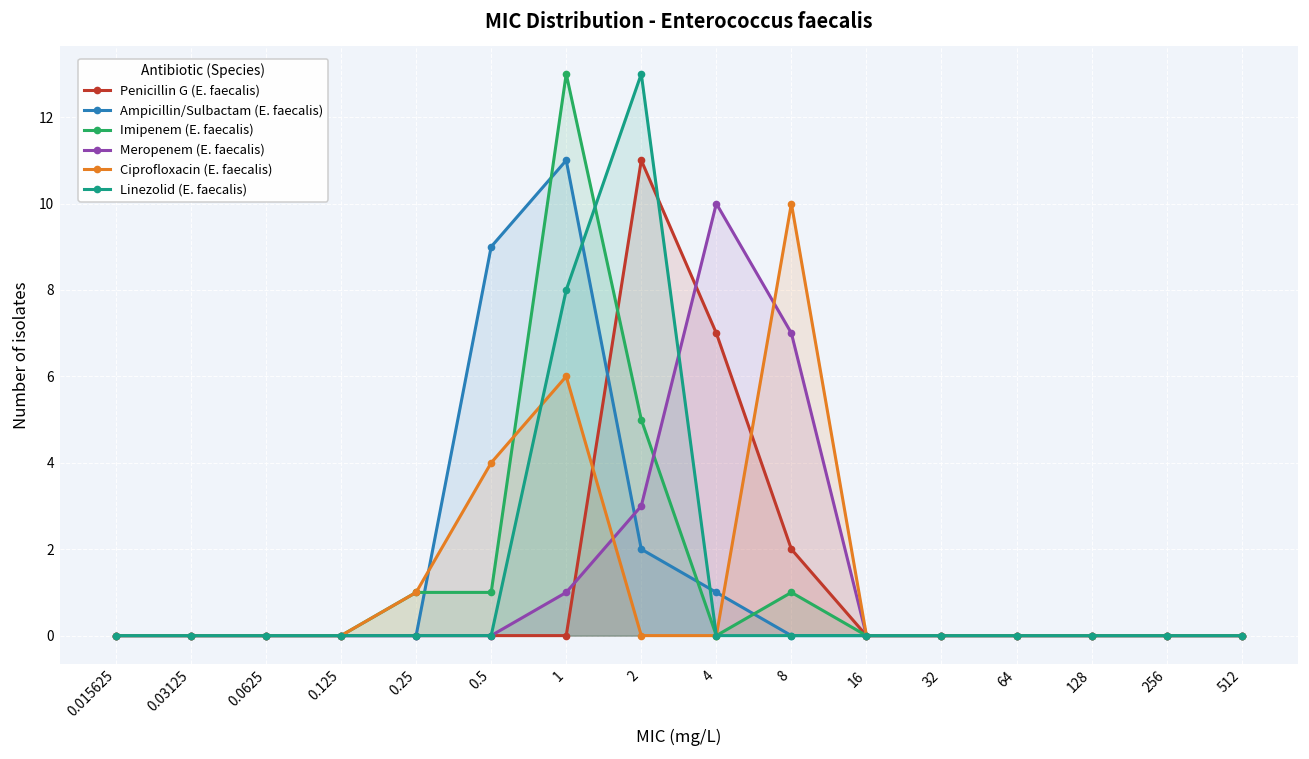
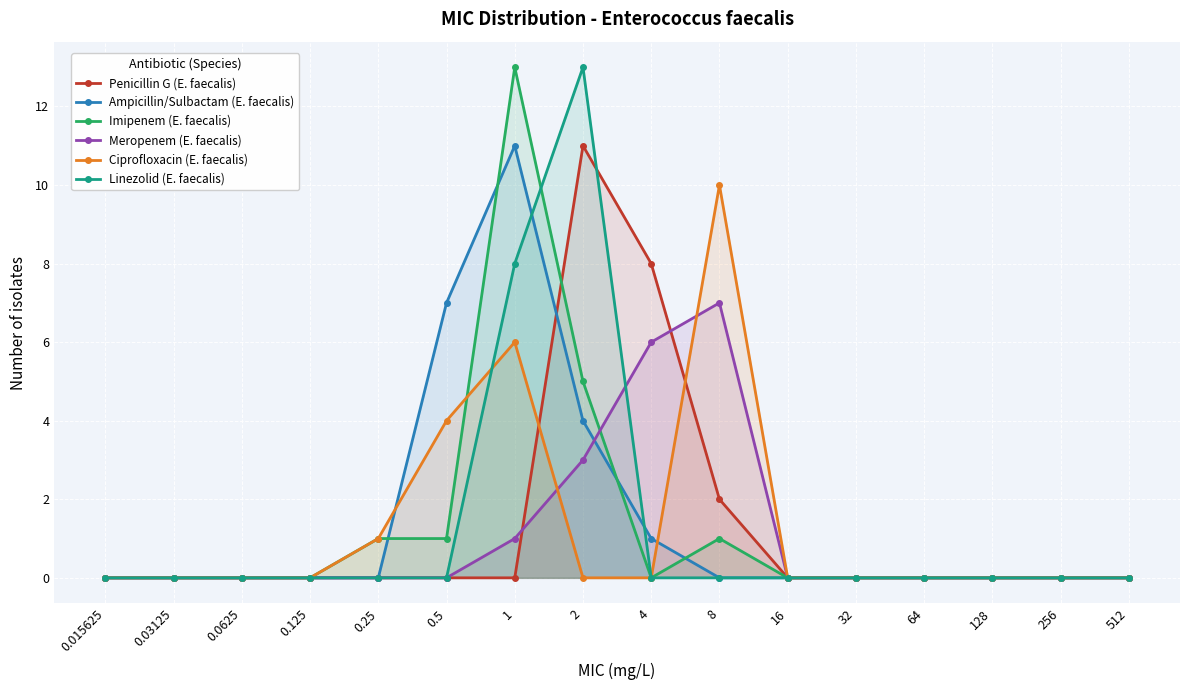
Ampicillin/Sulbactam (E. faecalis), 0.5: 9 -> 7
Ampicillin/Sulbactam (E. faecalis), 2: 2 -> 4
Penicillin G (E. faecalis), 4: 7 -> 8
Meropenem (E. faecalis), 4: 10 -> 6
